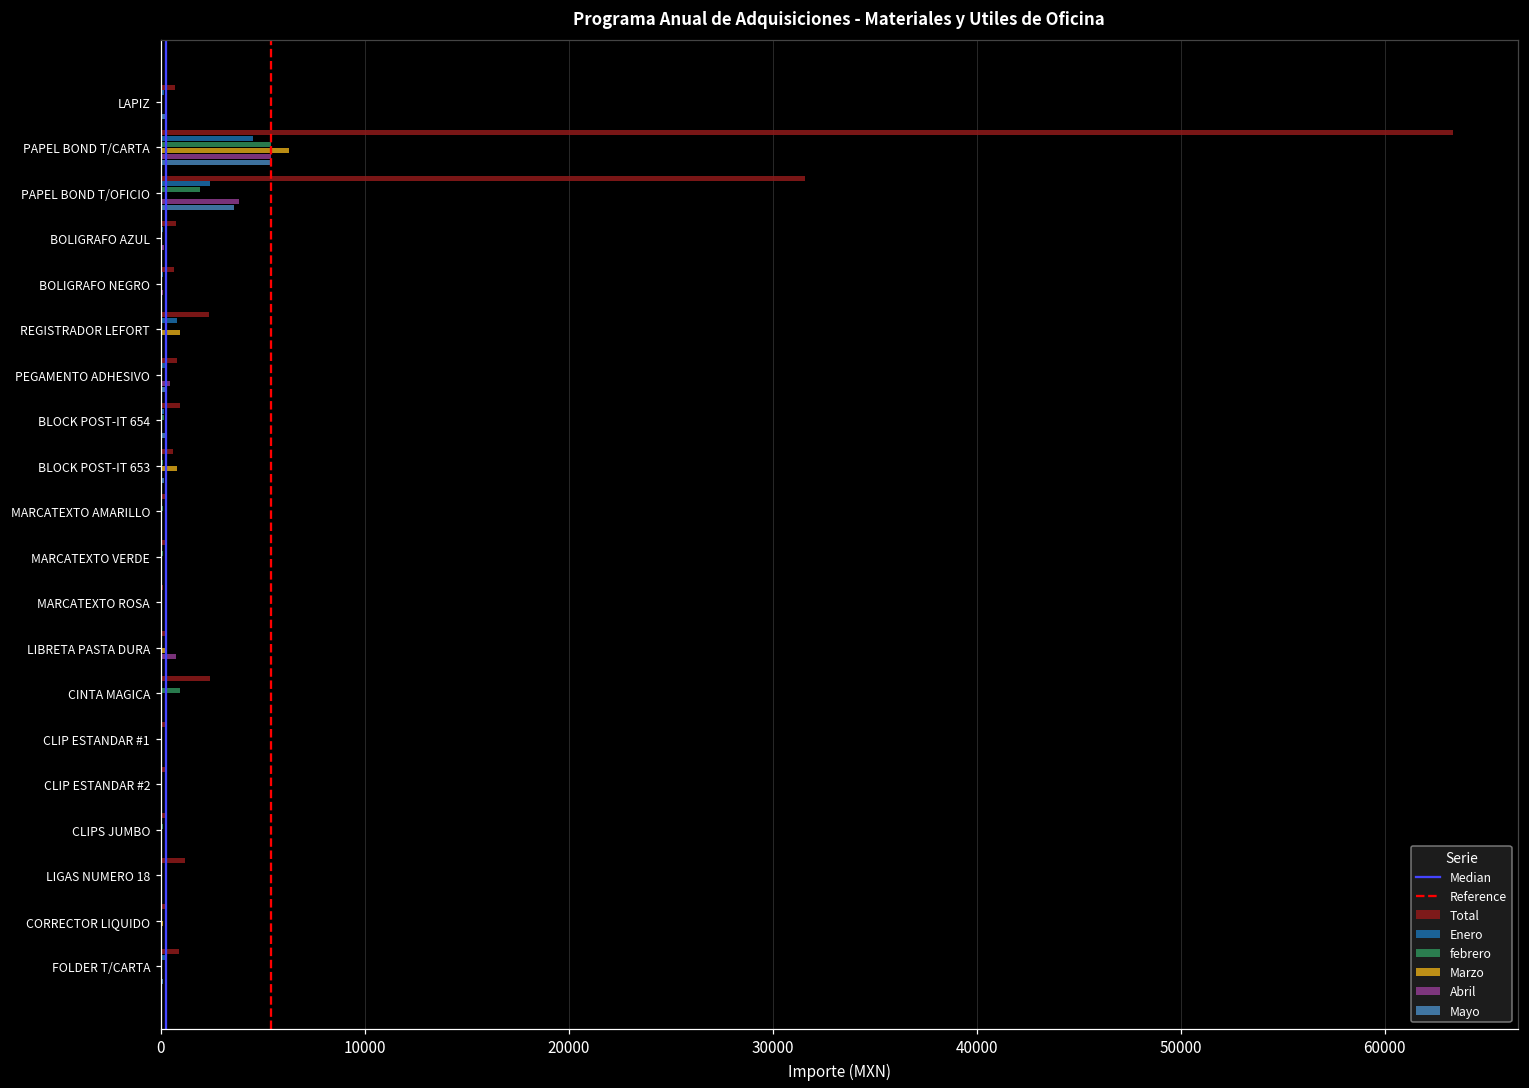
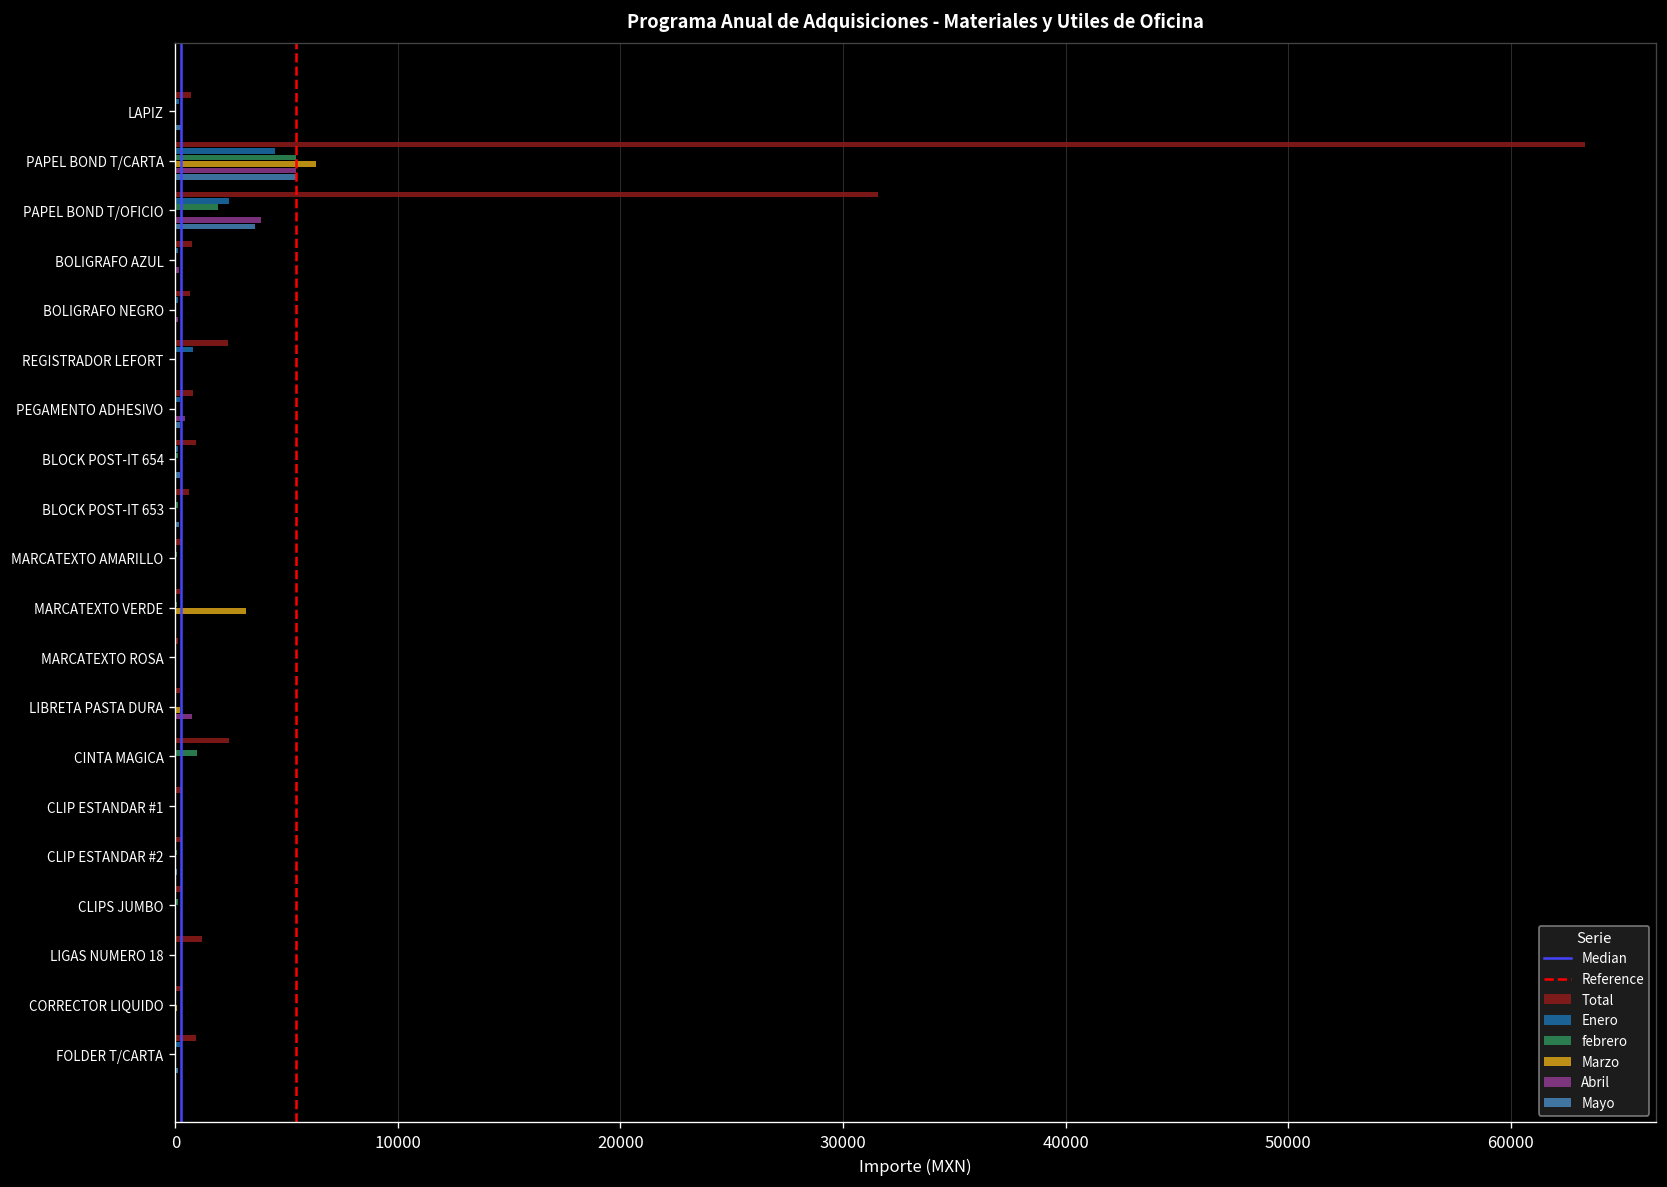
Marzo, REGISTRADOR LEFORT: 900 -> 0
Marzo, BLOCK POST-IT 653: 800 -> 0
Marzo, MARCATEXTO VERDE: 0 -> 3200
